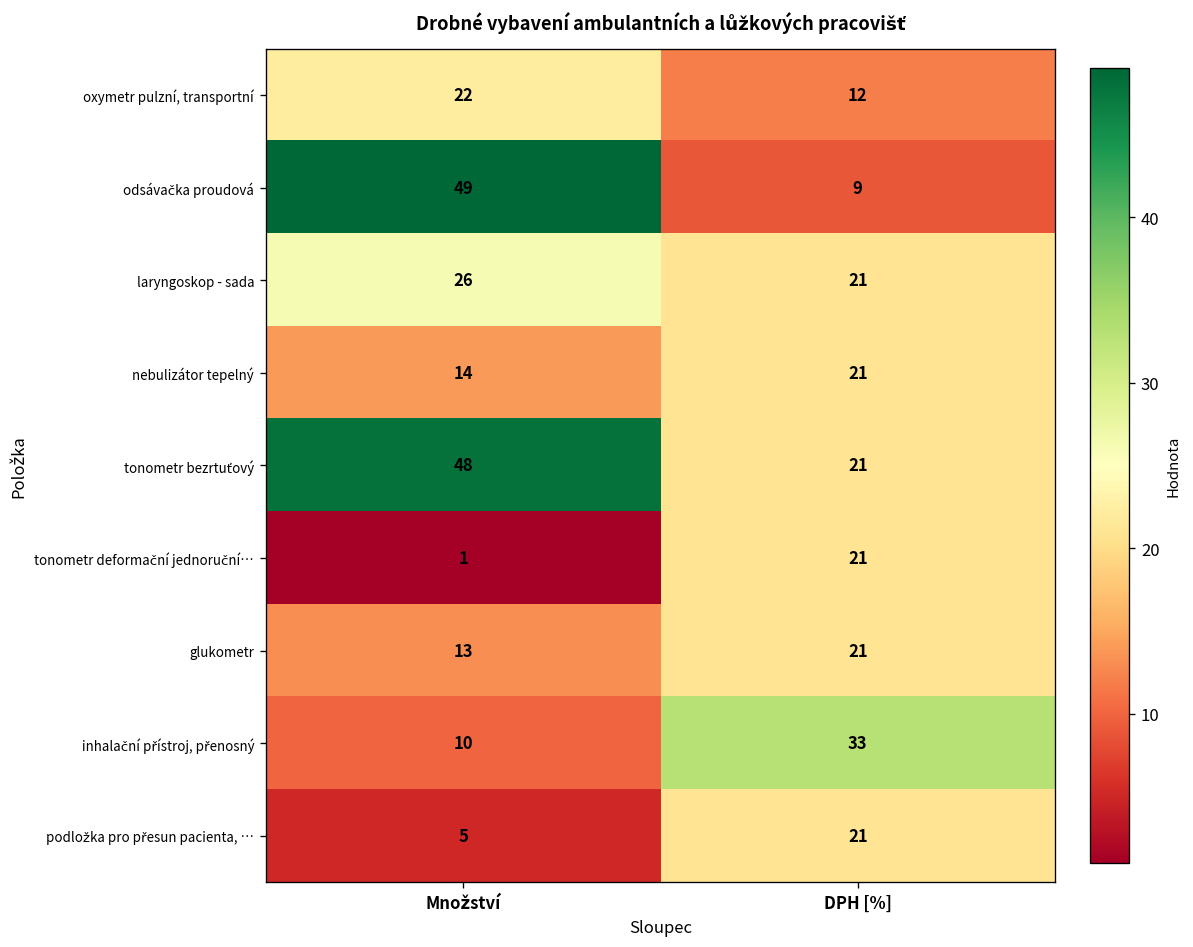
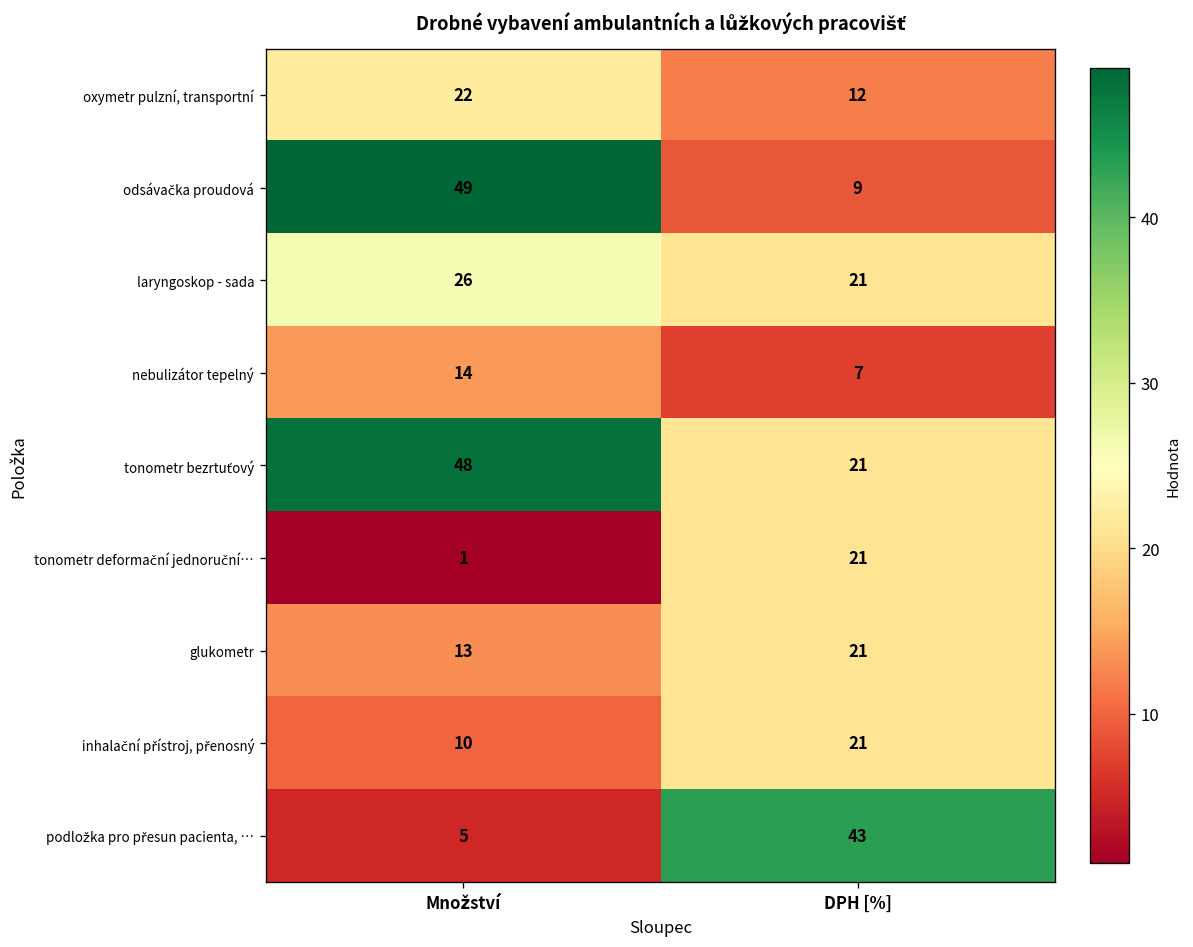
nebulizátor tepelný, DPH [%]: 21 -> 7
inhalační přístroj, přenosný, DPH [%]: 33 -> 21
podložka pro přesun pacienta, …, DPH [%]: 21 -> 43
